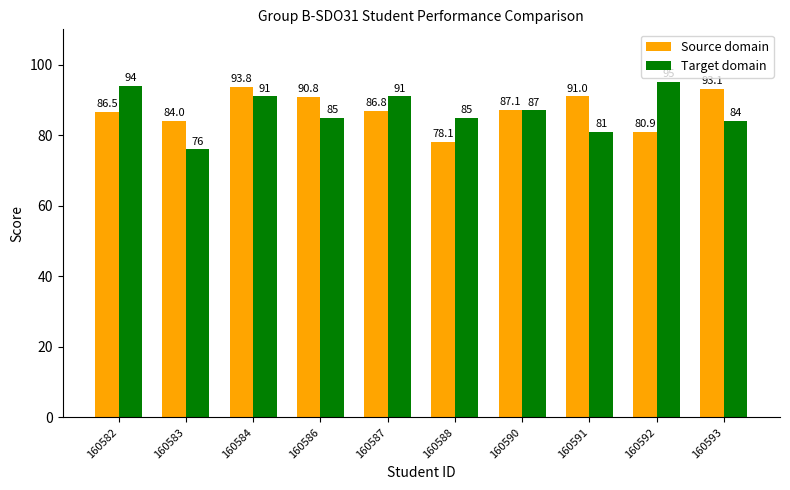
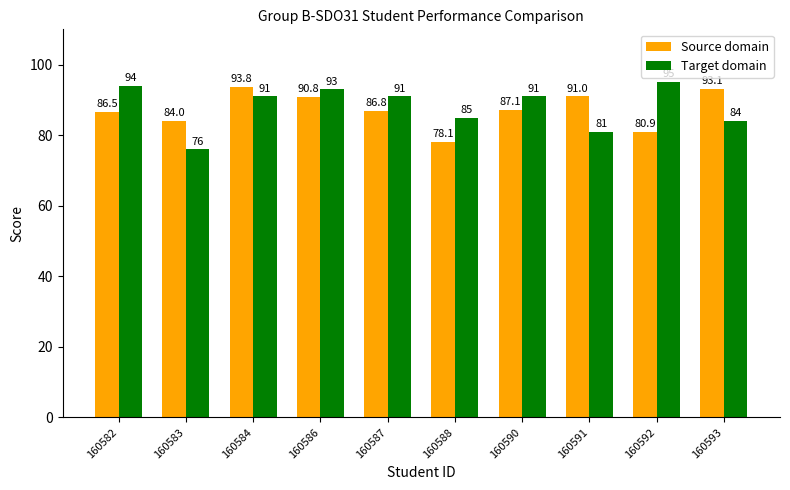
Target domain, 160586: 85 -> 93
Target domain, 160590: 87 -> 91
